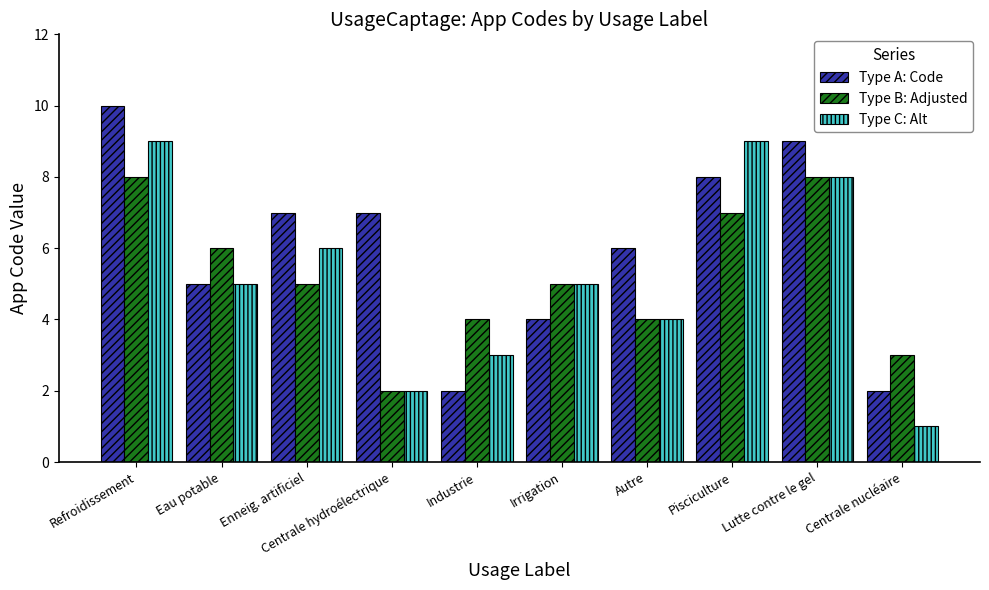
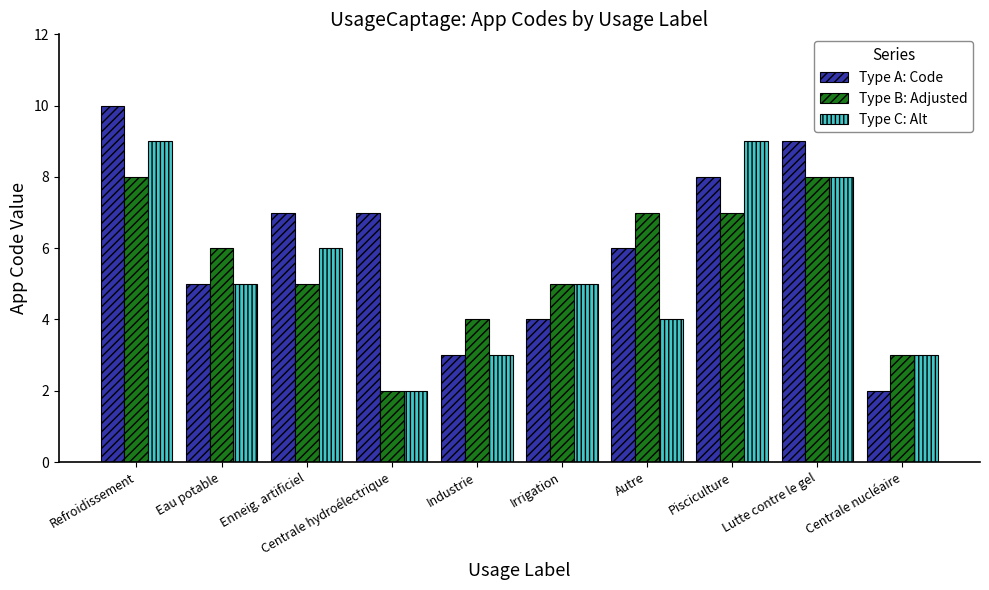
Type A: Code, Industrie: 2 -> 3
Type B: Adjusted, Autre: 4 -> 7
Type C: Alt, Centrale nucléaire: 1 -> 3
